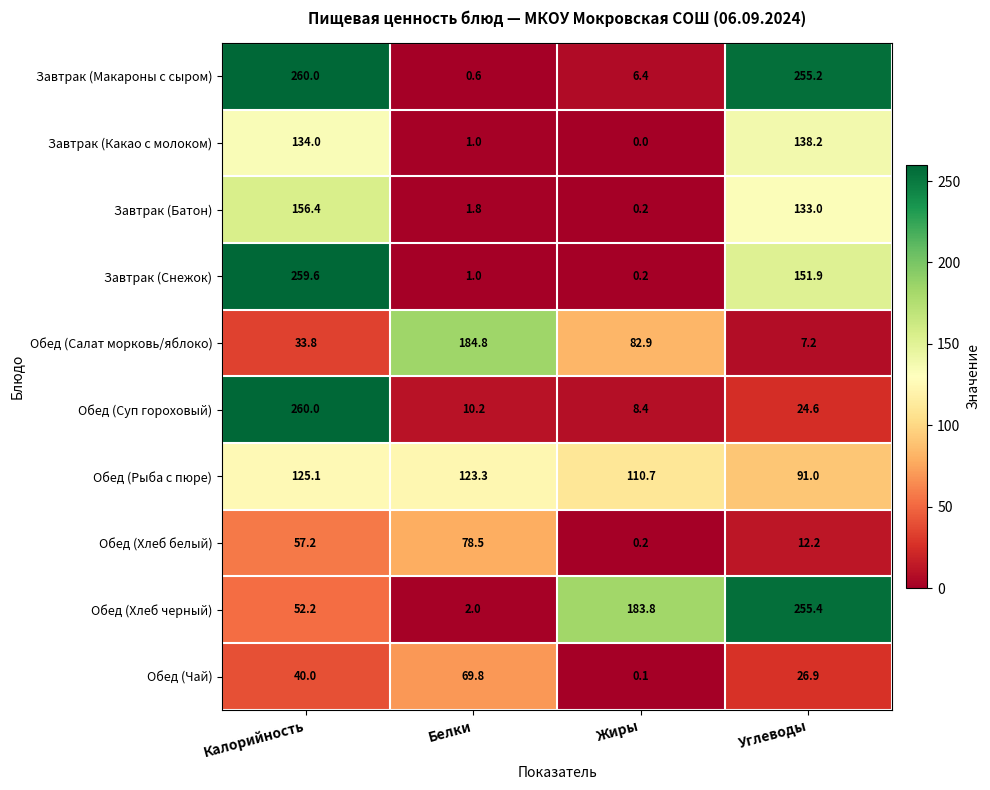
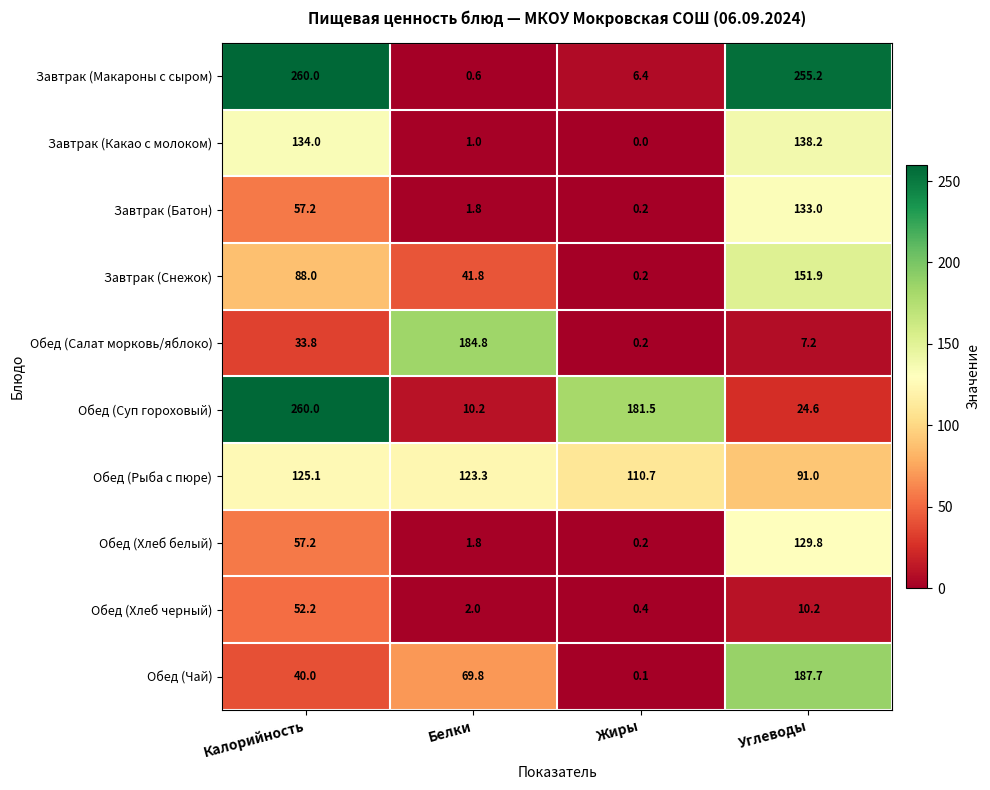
Завтрак (Батон), Калорийность: 156.4 -> 57.2
Завтрак (Снежок), Калорийность: 259.6 -> 88.0
Завтрак (Снежок), Белки: 1.0 -> 41.8
Обед (Салат морковь/яблоко), Жиры: 82.9 -> 0.2
Обед (Суп гороховый), Жиры: 8.4 -> 181.5
Обед (Хлеб белый), Белки: 78.5 -> 1.8
Обед (Хлеб белый), Углеводы: 12.2 -> 129.8
Обед (Хлеб черный), Жиры: 183.8 -> 0.4
Обед (Хлеб черный), Углеводы: 255.4 -> 10.2
Обед (Чай), Углеводы: 26.9 -> 187.7
